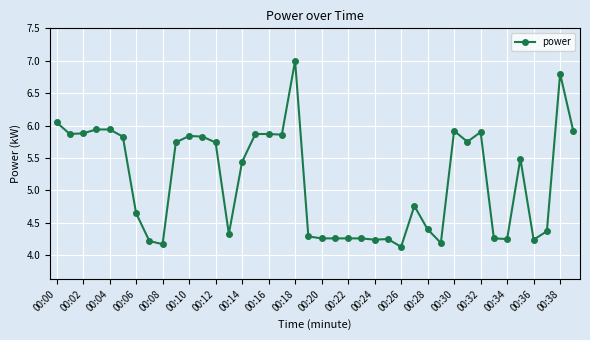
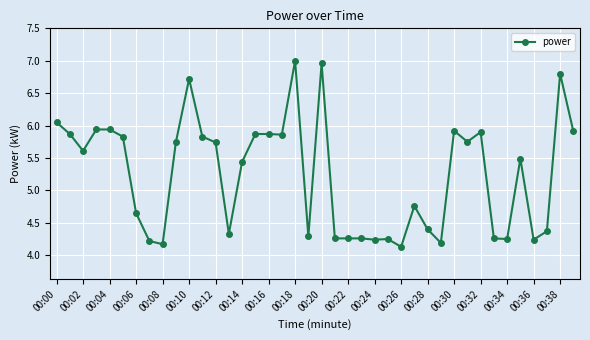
00:02: 5.9 -> 5.6
00:10: 5.8 -> 6.7
00:20: 4.3 -> 7.0
